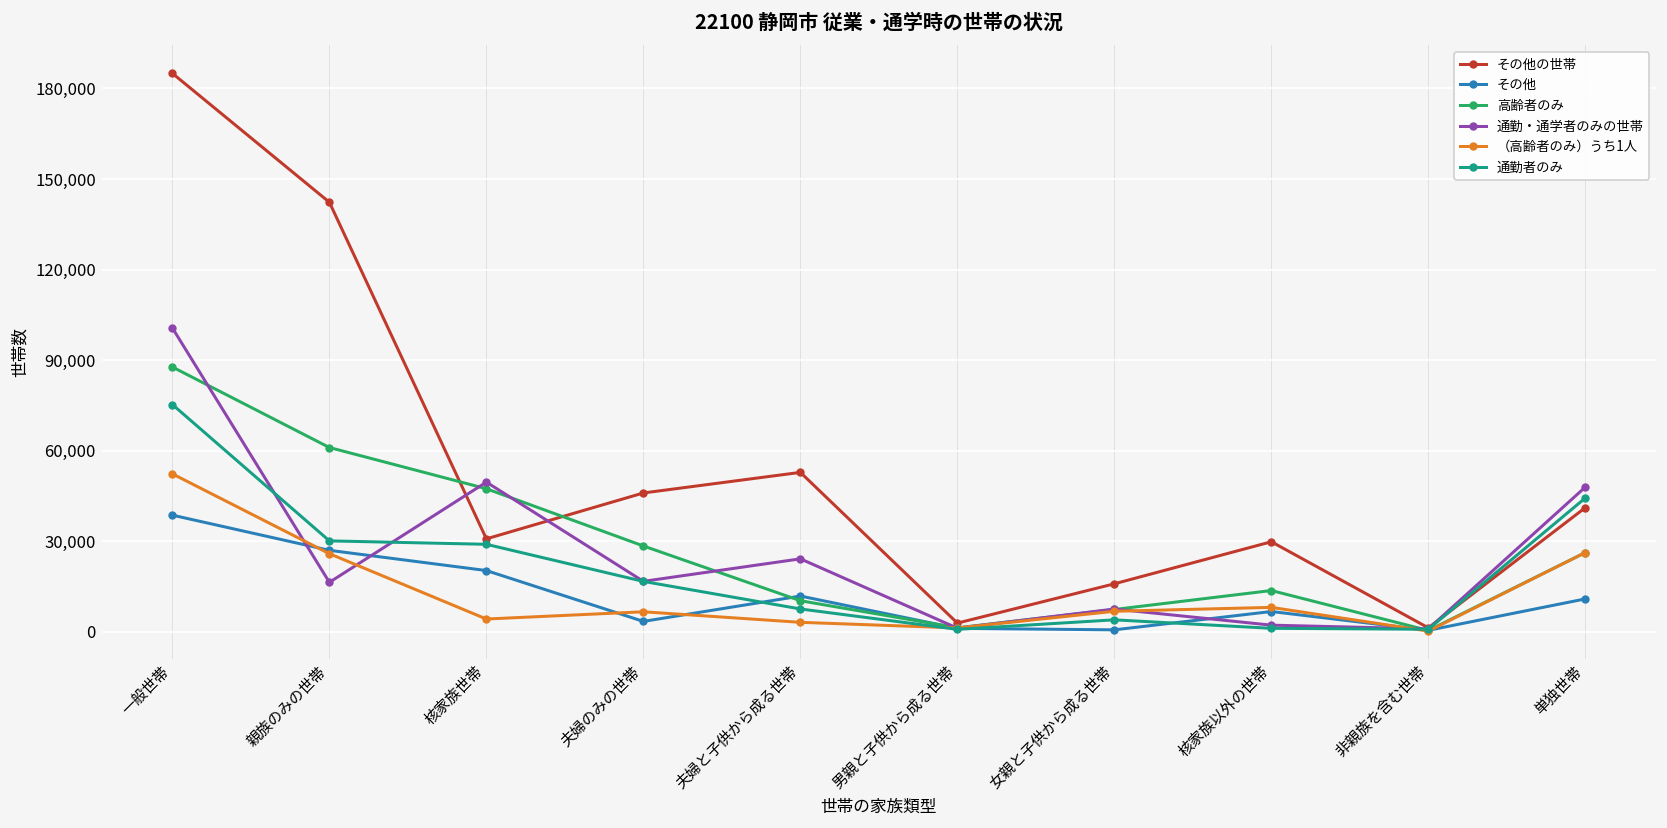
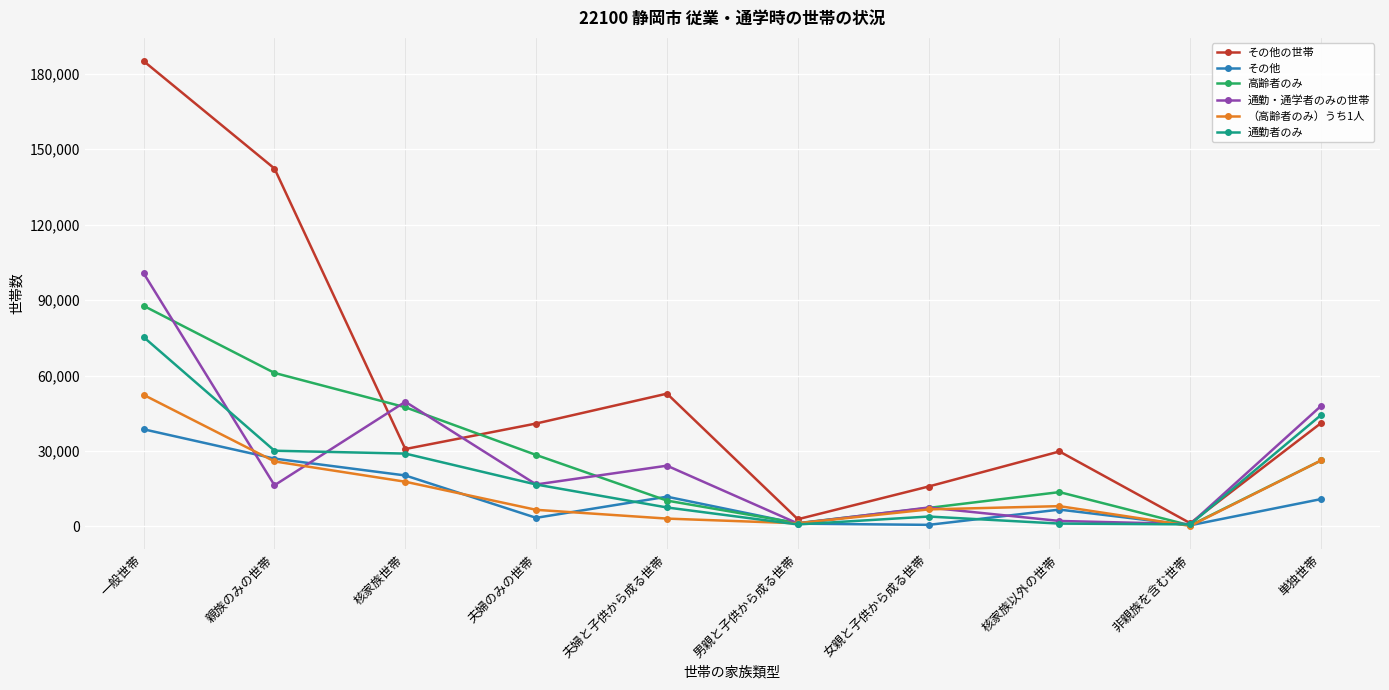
（高齢者のみ）うち1人, 核家族世帯: 4,000 -> 18,000
その他の世帯, 夫婦のみの世帯: 46,000 -> 41,000
